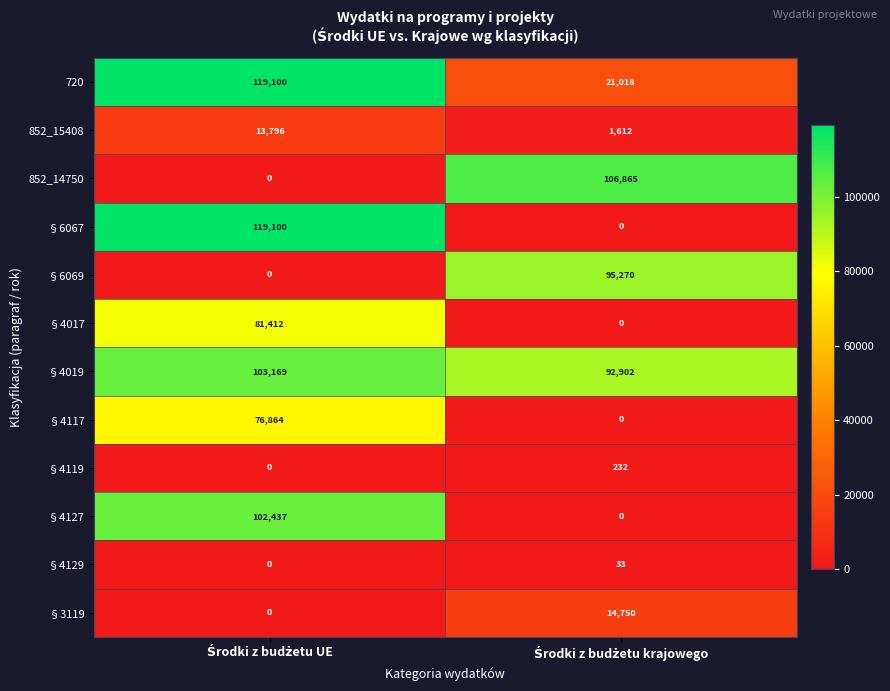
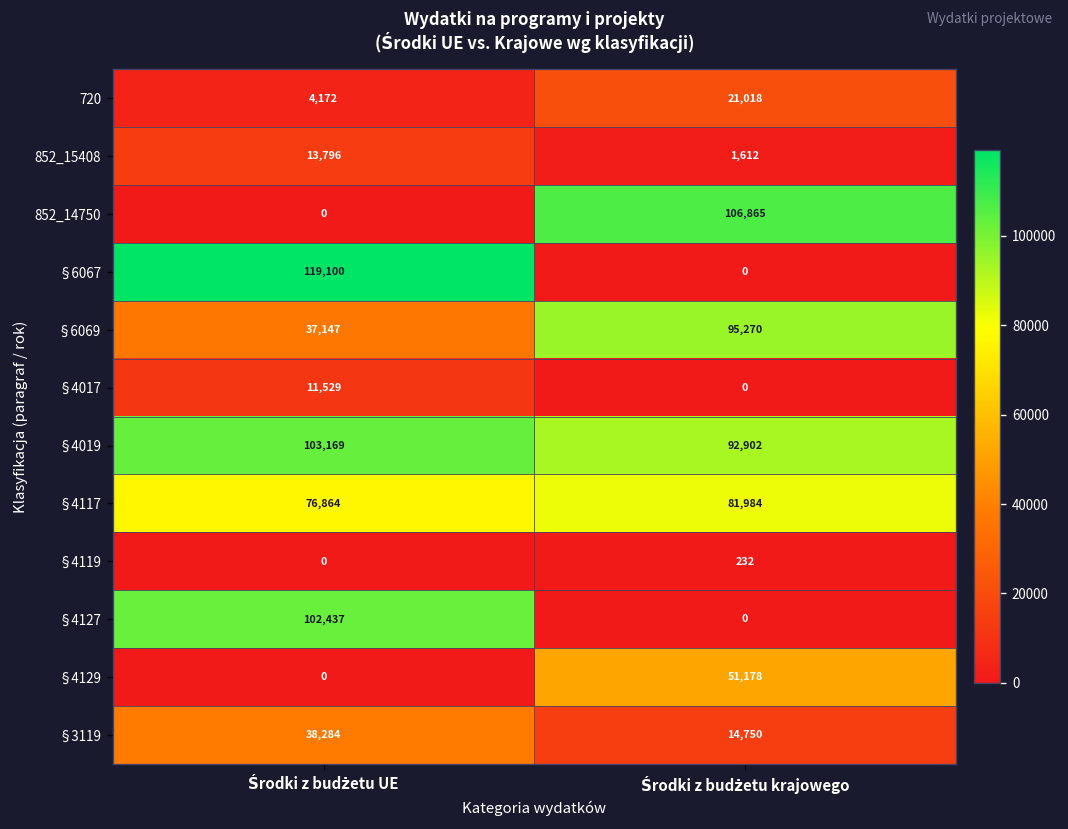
720, Środki z budżetu UE: 119,100 -> 4,172
§6069, Środki z budżetu UE: 0 -> 37,147
§4017, Środki z budżetu UE: 81,412 -> 11,529
§4117, Środki z budżetu krajowego: 0 -> 81,984
§4129, Środki z budżetu krajowego: 33 -> 51,178
§3119, Środki z budżetu UE: 0 -> 38,284
